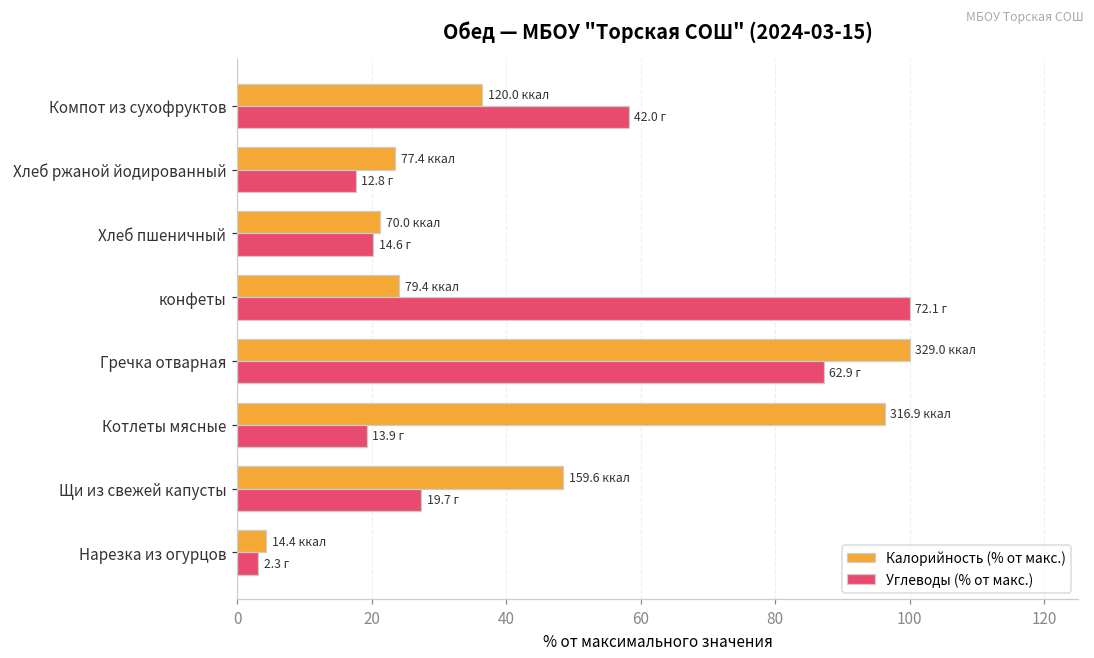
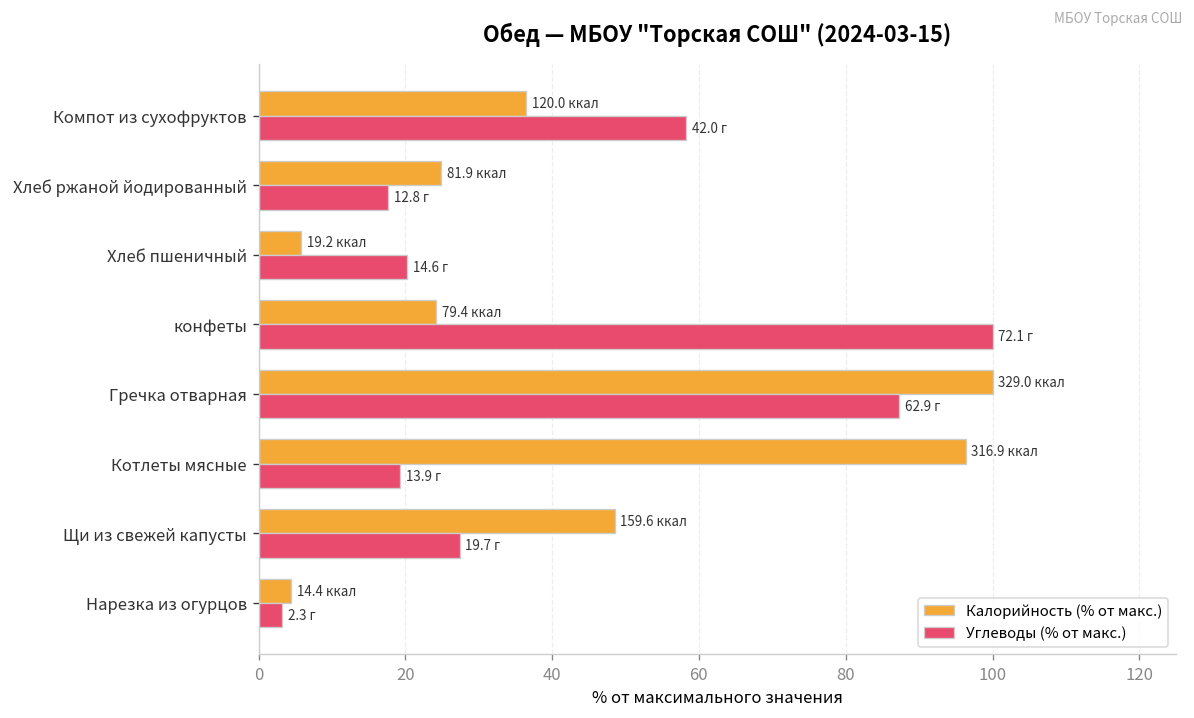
Калорийность (% от макс.), Хлеб ржаной йодированный: 77.4 -> 81.9
Калорийность (% от макс.), Хлеб пшеничный: 70.0 -> 19.2
